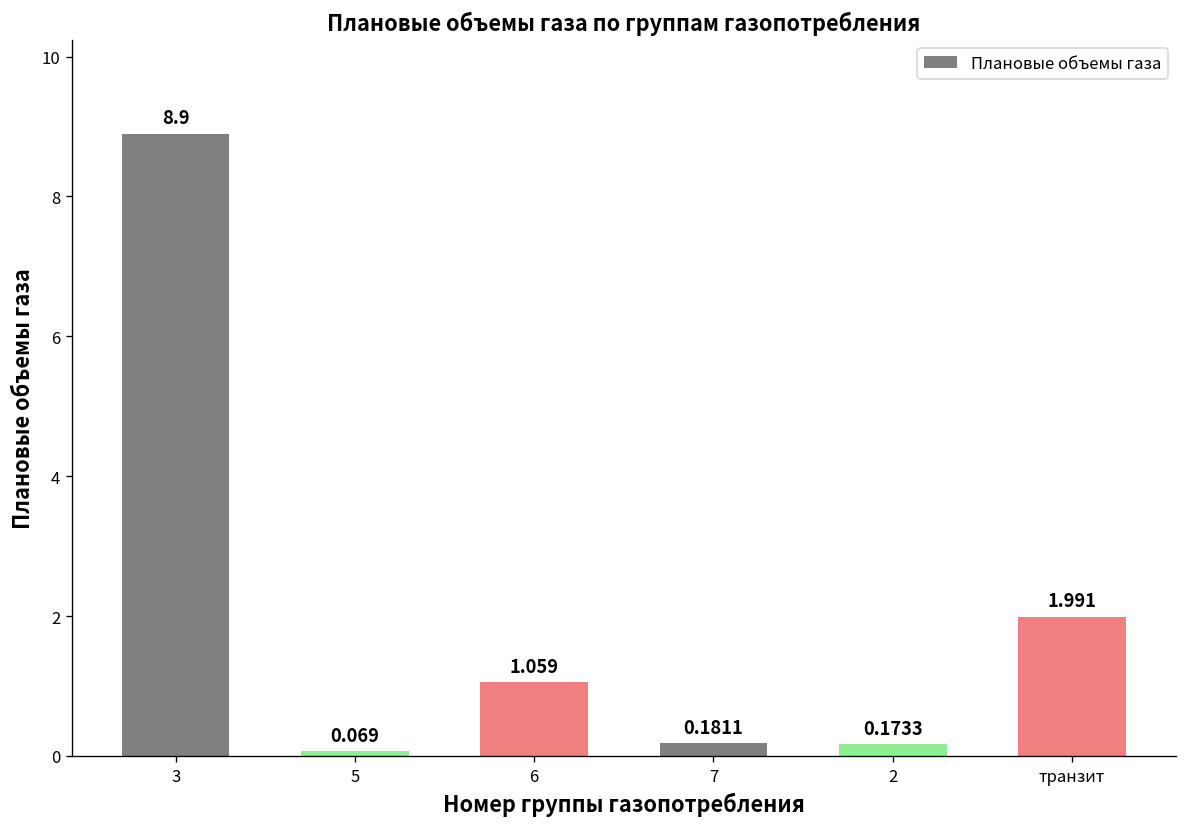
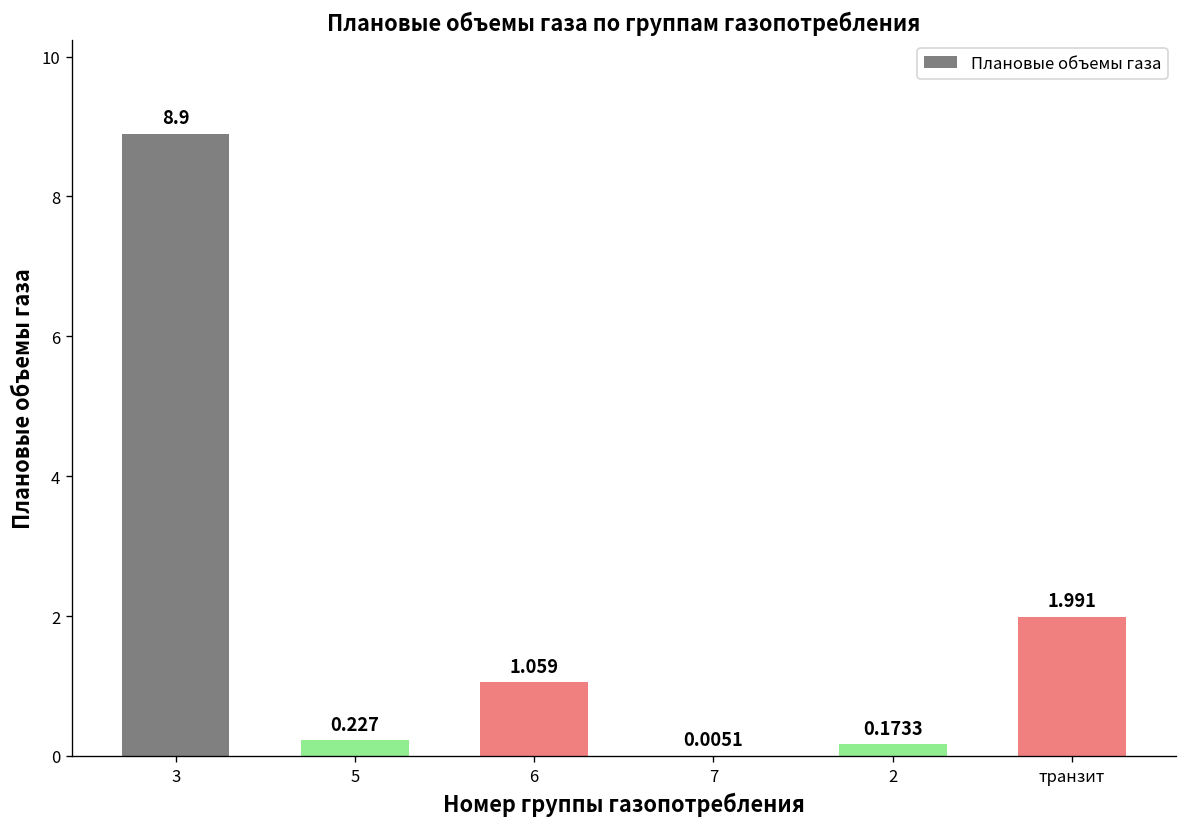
5: 0.069 -> 0.227
7: 0.1811 -> 0.0051
